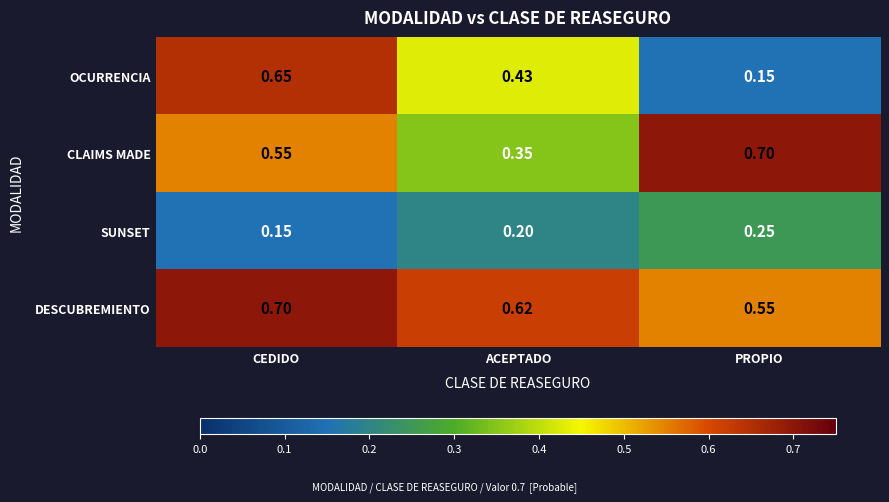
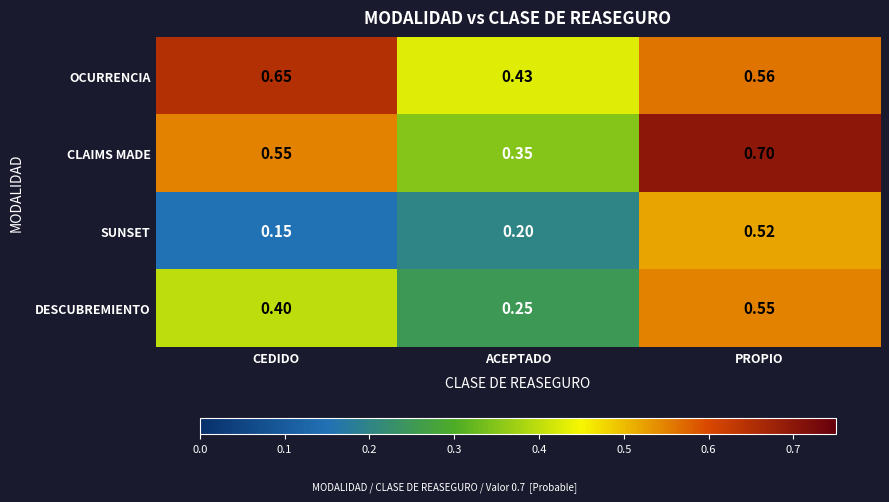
OCURRENCIA, PROPIO: 0.15 -> 0.56
SUNSET, PROPIO: 0.25 -> 0.52
DESCUBREMIENTO, CEDIDO: 0.70 -> 0.40
DESCUBREMIENTO, ACEPTADO: 0.62 -> 0.25
